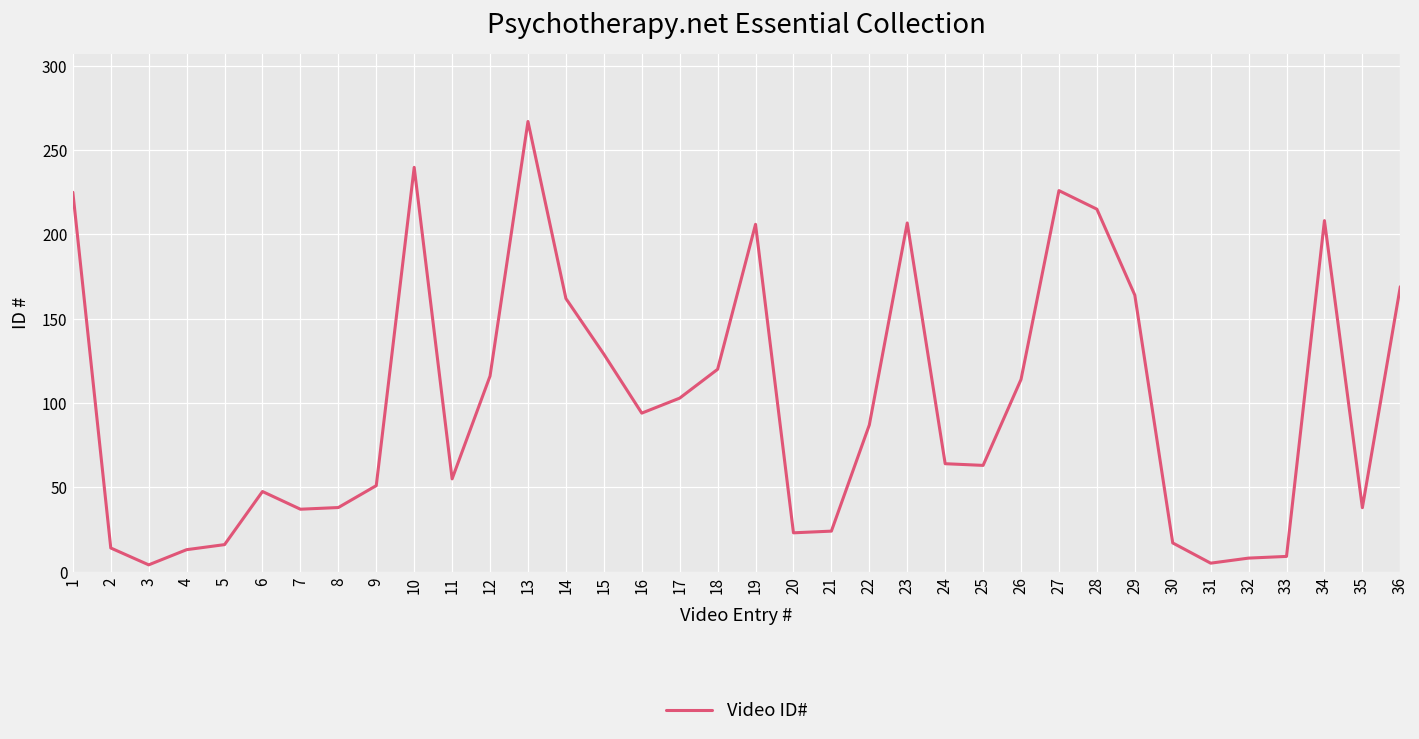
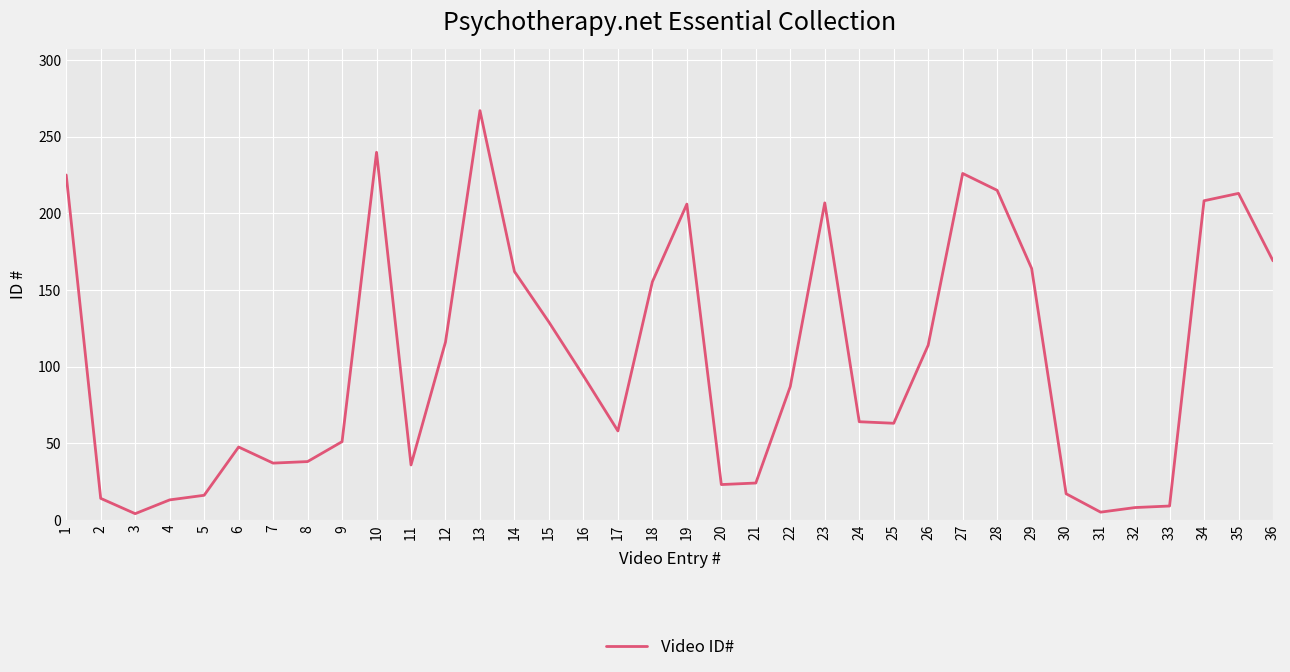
11: 55 -> 36
17: 103 -> 58
18: 120 -> 155
35: 38 -> 213
